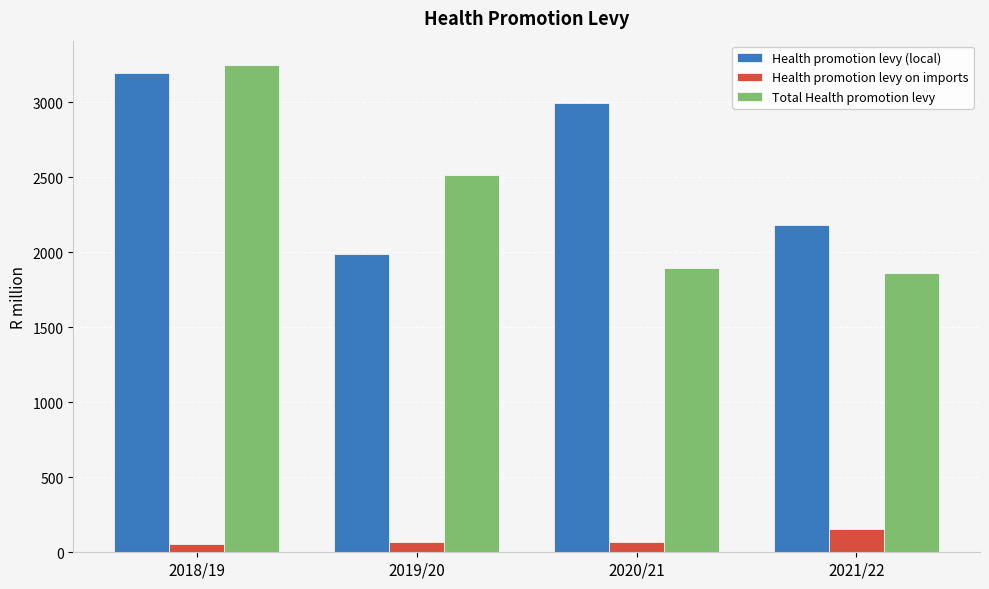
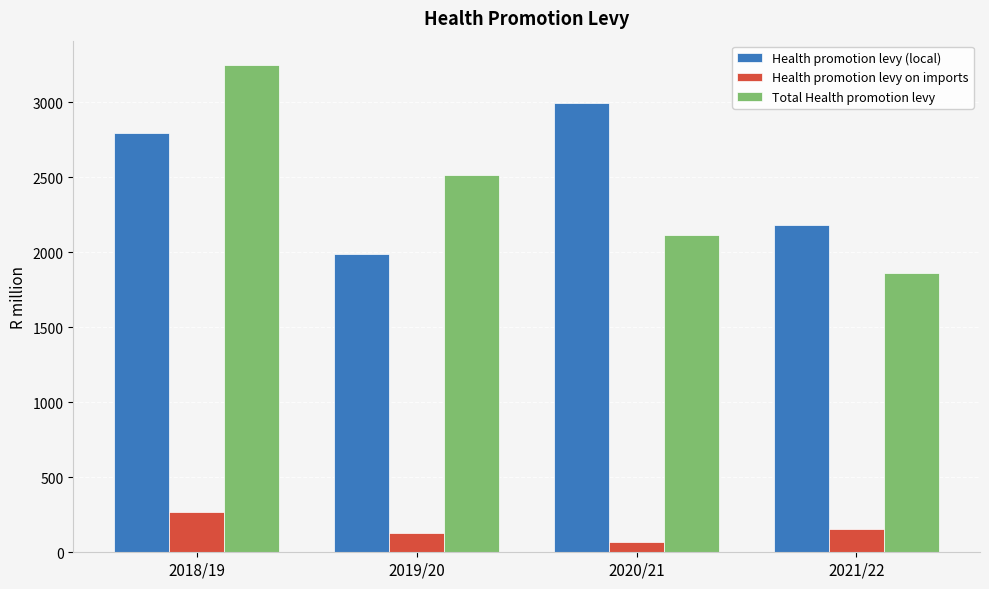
Health promotion levy (local), 2018/19: 3200 -> 2790
Health promotion levy on imports, 2018/19: 50 -> 270
Health promotion levy on imports, 2019/20: 70 -> 130
Total Health promotion levy, 2020/21: 1900 -> 2110
